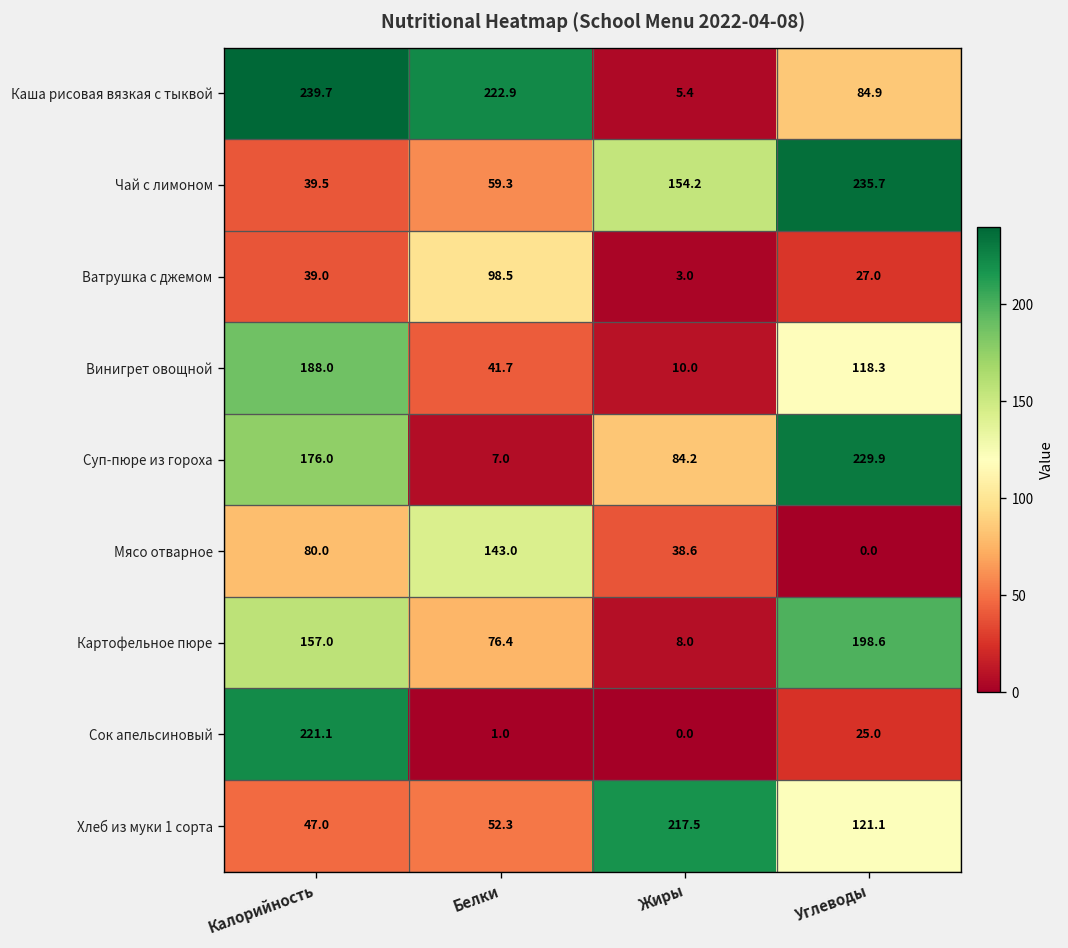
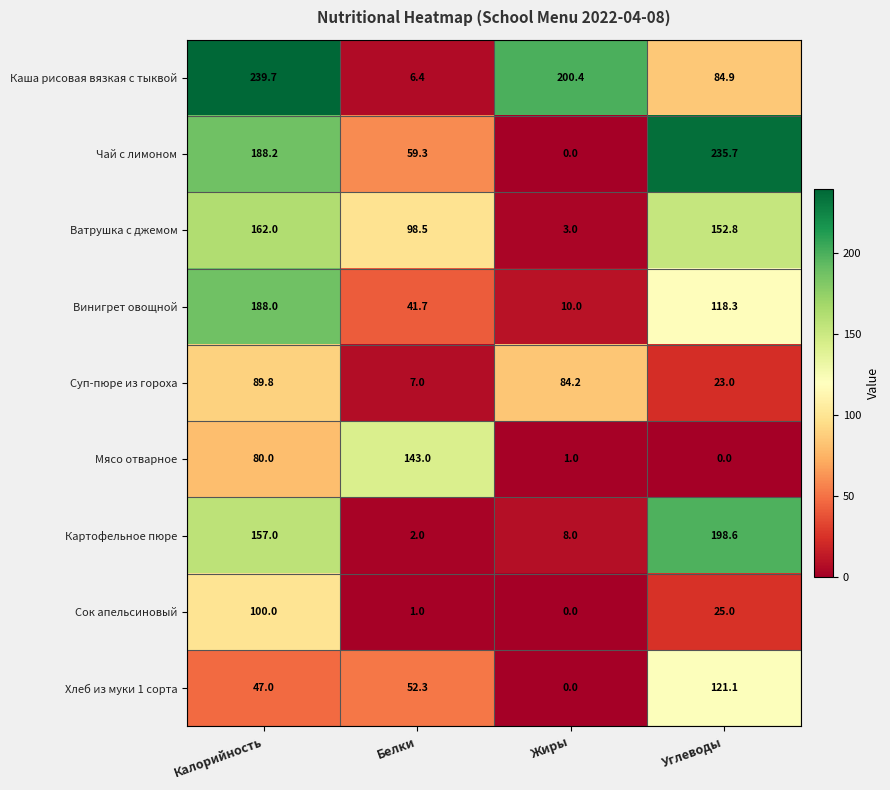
Каша рисовая вязкая с тыквой, Белки: 222.9 -> 6.4
Каша рисовая вязкая с тыквой, Жиры: 5.4 -> 200.4
Чай с лимоном, Калорийность: 39.5 -> 188.2
Чай с лимоном, Жиры: 154.2 -> 0.0
Ватрушка с джемом, Калорийность: 39.0 -> 162.0
Ватрушка с джемом, Углеводы: 27.0 -> 152.8
Суп-пюре из гороха, Калорийность: 176.0 -> 89.8
Суп-пюре из гороха, Углеводы: 229.9 -> 23.0
Мясо отварное, Жиры: 38.6 -> 1.0
Картофельное пюре, Белки: 76.4 -> 2.0
Сок апельсиновый, Калорийность: 221.1 -> 100.0
Хлеб из муки 1 сорта, Жиры: 217.5 -> 0.0
